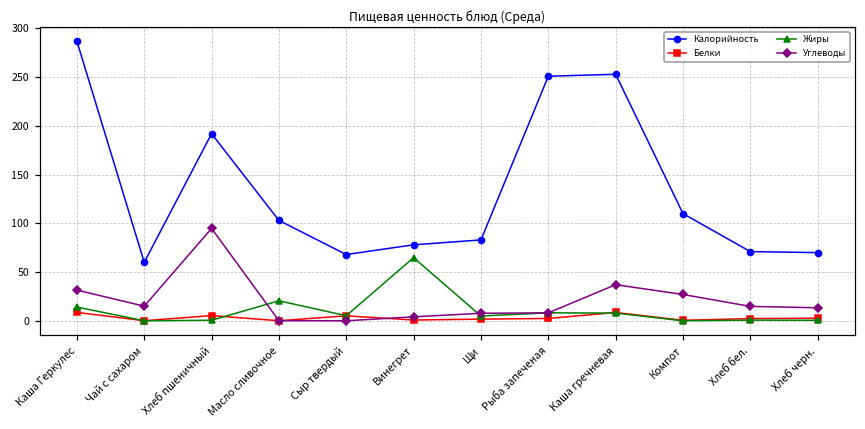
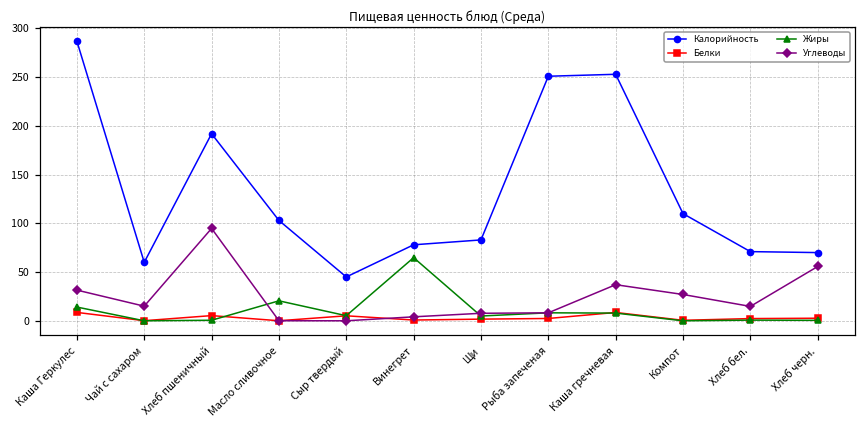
Калорийность, Сыр твердый: 70 -> 50
Углеводы, Хлеб черн.: 10 -> 60
